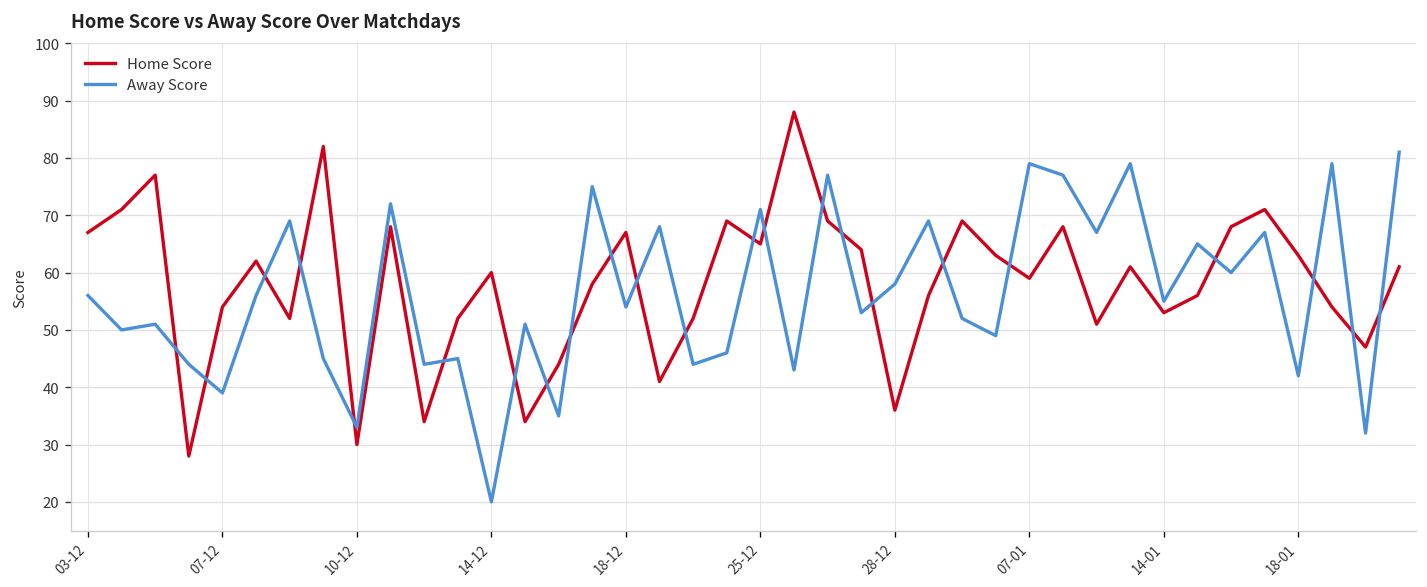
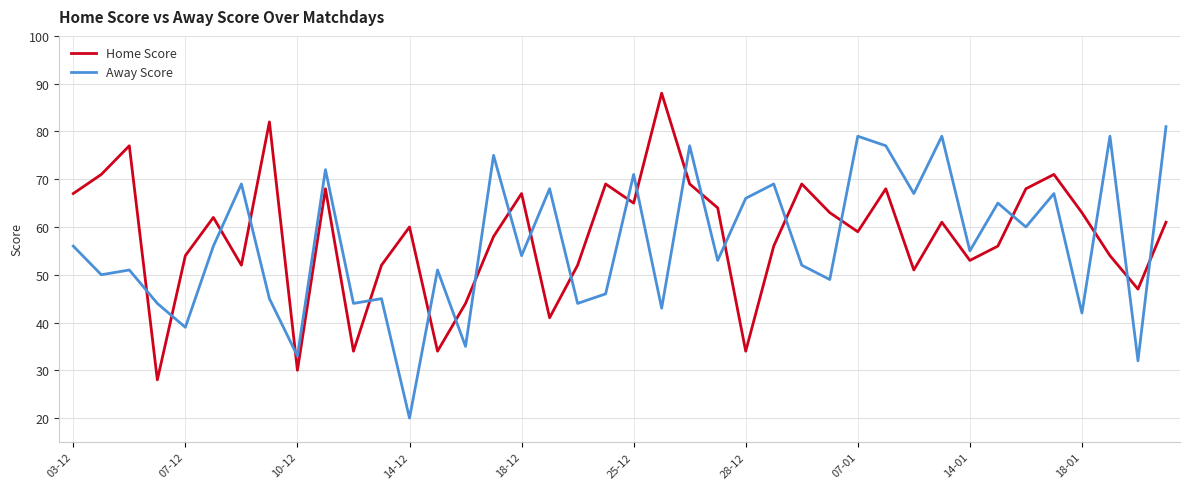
Home Score, 28-12: 36 -> 34
Away Score, 28-12: 58 -> 66
